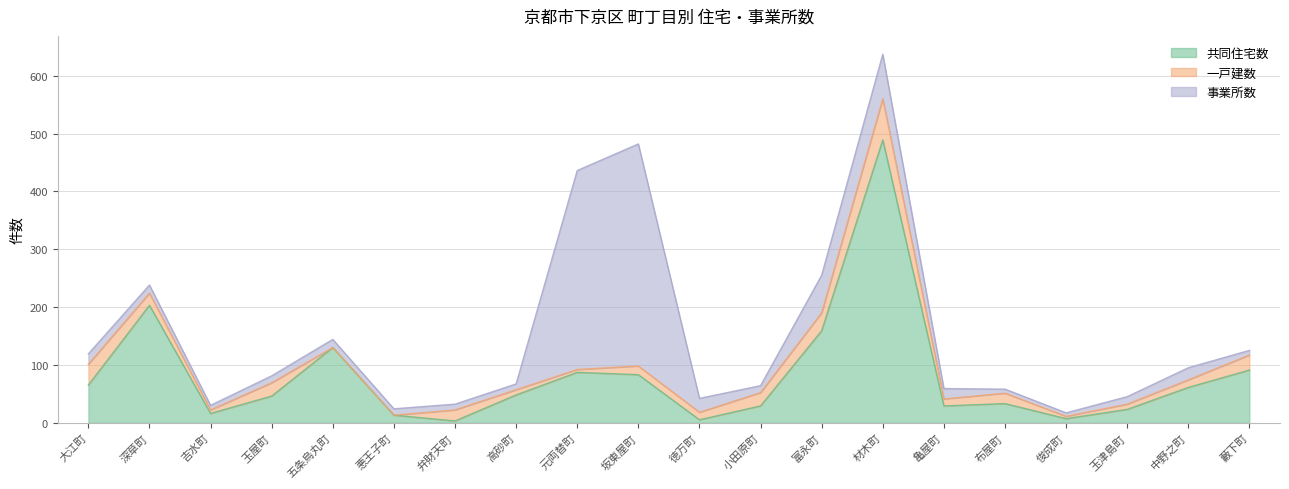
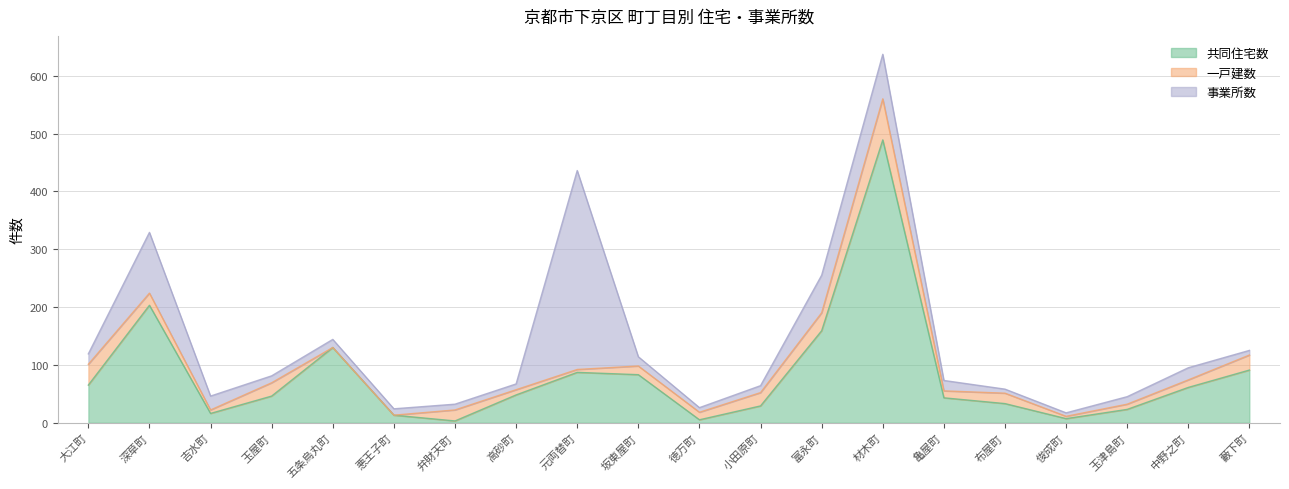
事業所数, 深草町: 10 -> 110
事業所数, 吉水町: 10 -> 20
事業所数, 坂東屋町: 380 -> 20
事業所数, 徳万町: 20 -> 10
共同住宅数, 亀屋町: 30 -> 40
